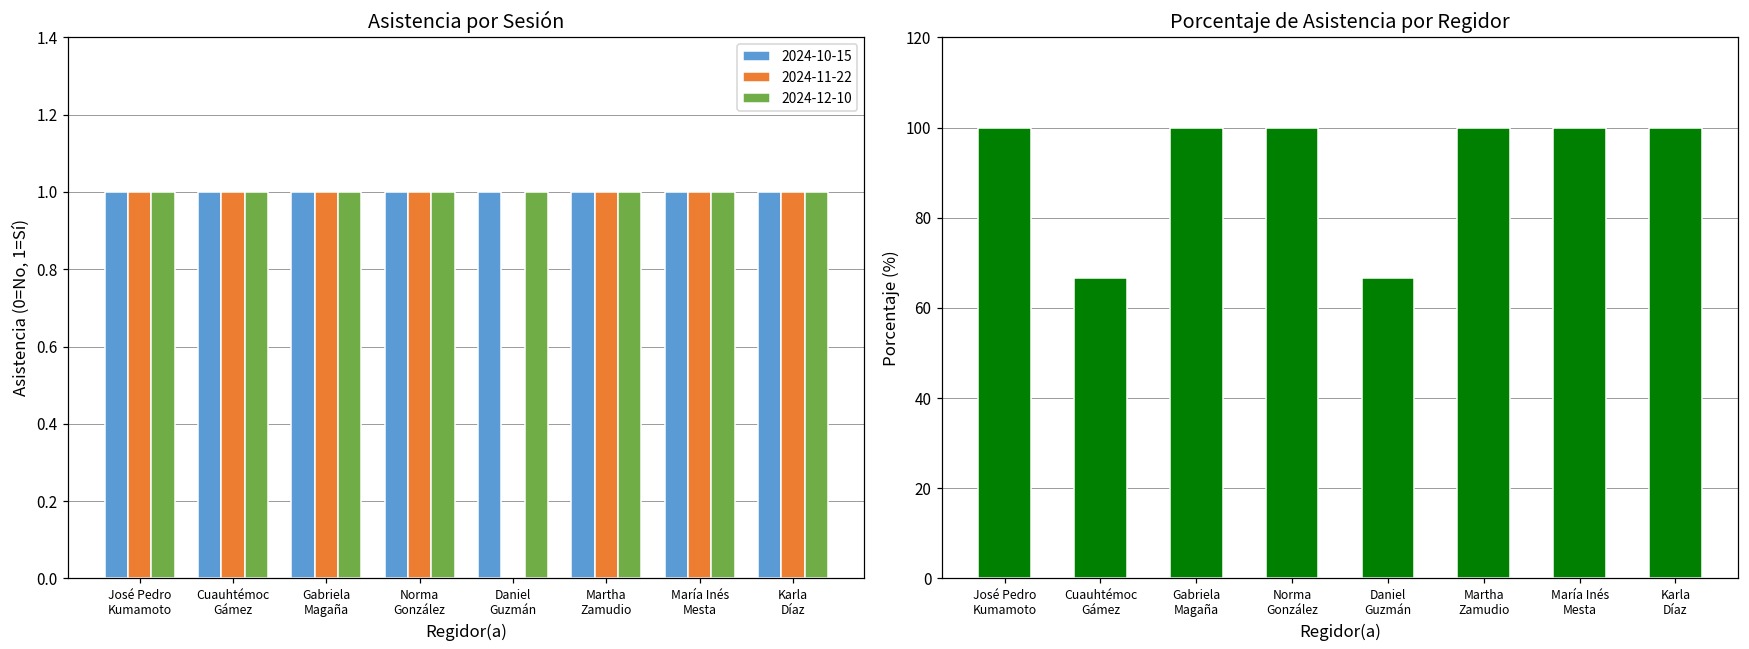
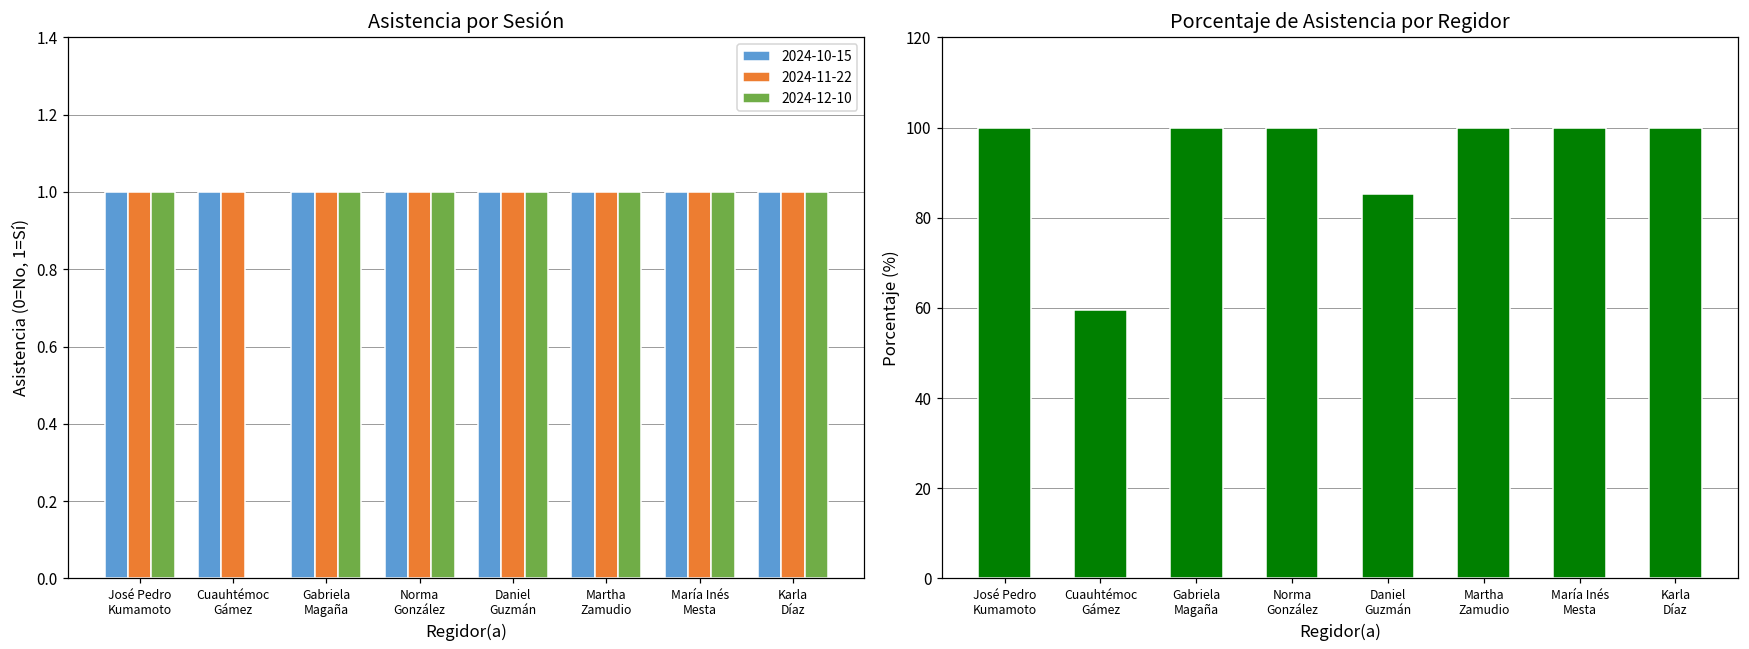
Asistencia por Sesión, 2024-12-10, Cuauhtémoc Gámez: 1 -> 0
Asistencia por Sesión, 2024-11-22, Daniel Guzmán: 0 -> 1
Porcentaje de Asistencia por Regidor, Cuauhtémoc Gámez: 67 -> 59
Porcentaje de Asistencia por Regidor, Daniel Guzmán: 67 -> 85
